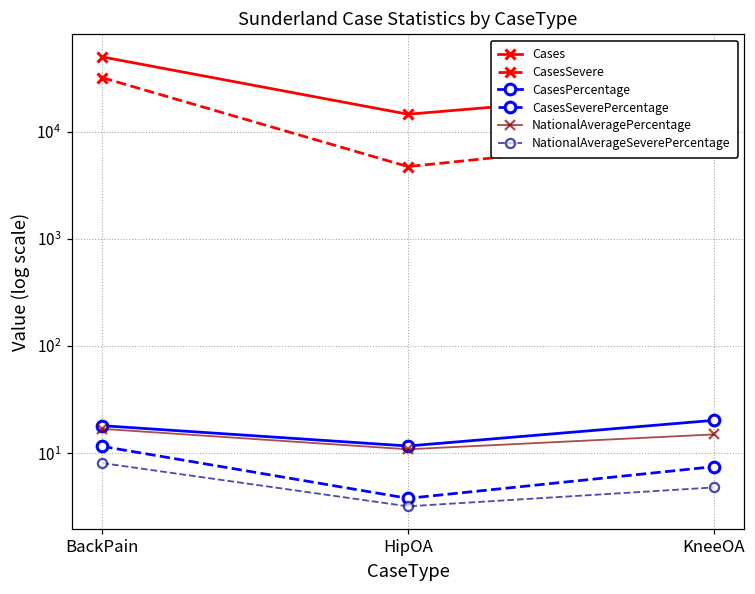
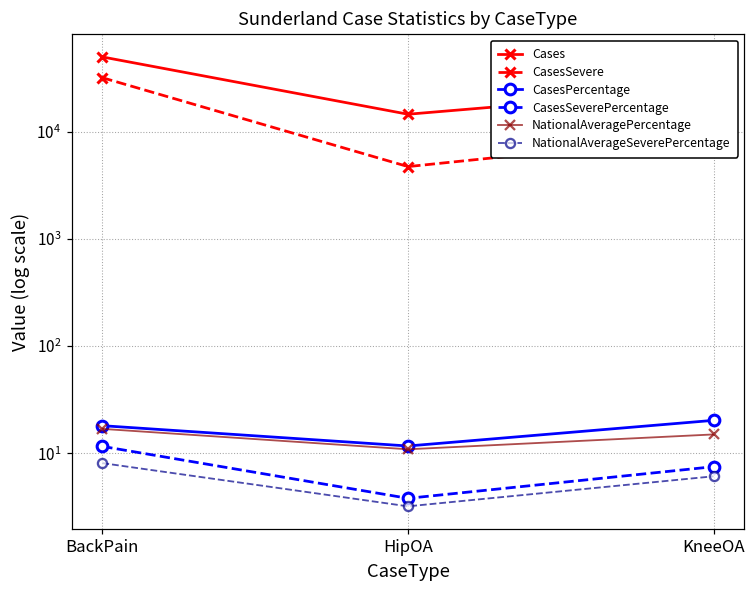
NationalAverageSeverePercentage, KneeOA: 5 -> 6
